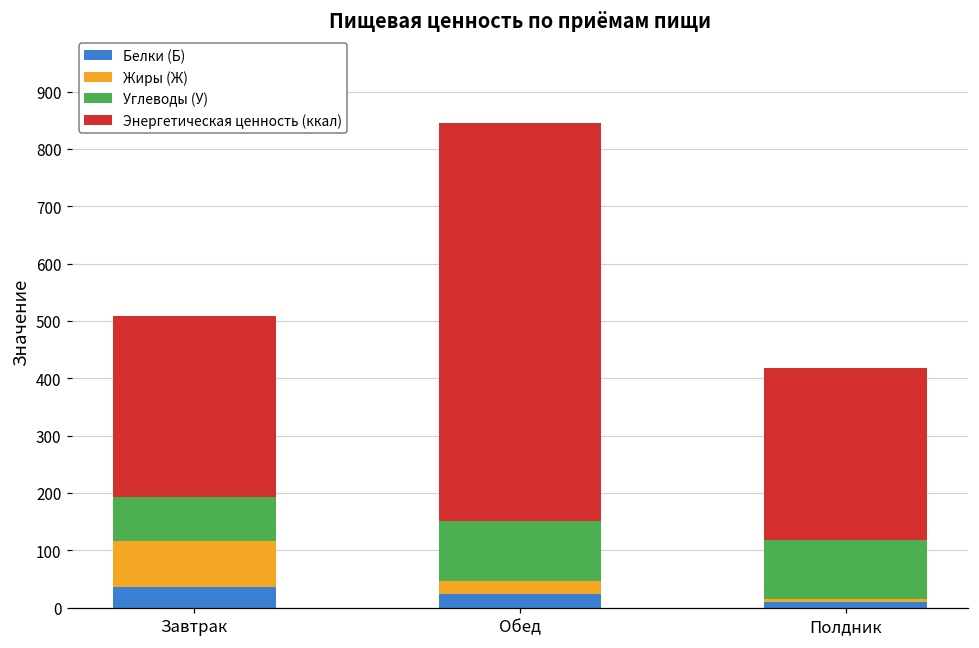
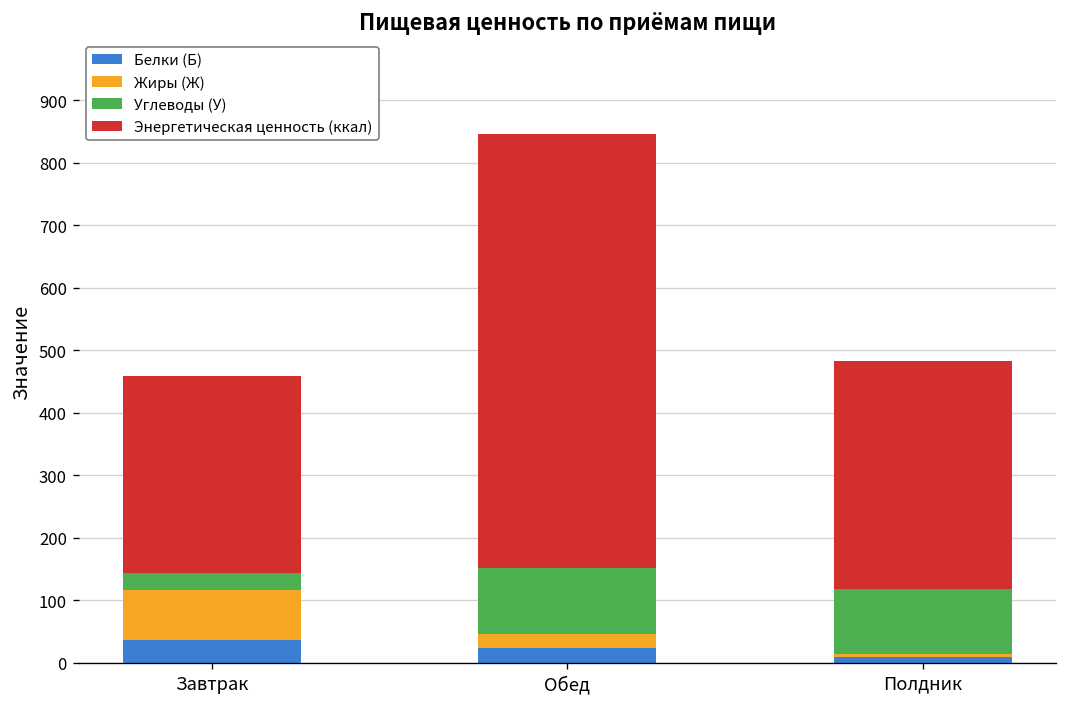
Углеводы (У), Завтрак: 80 -> 30
Энергетическая ценность (ккал), Полдник: 300 -> 360
